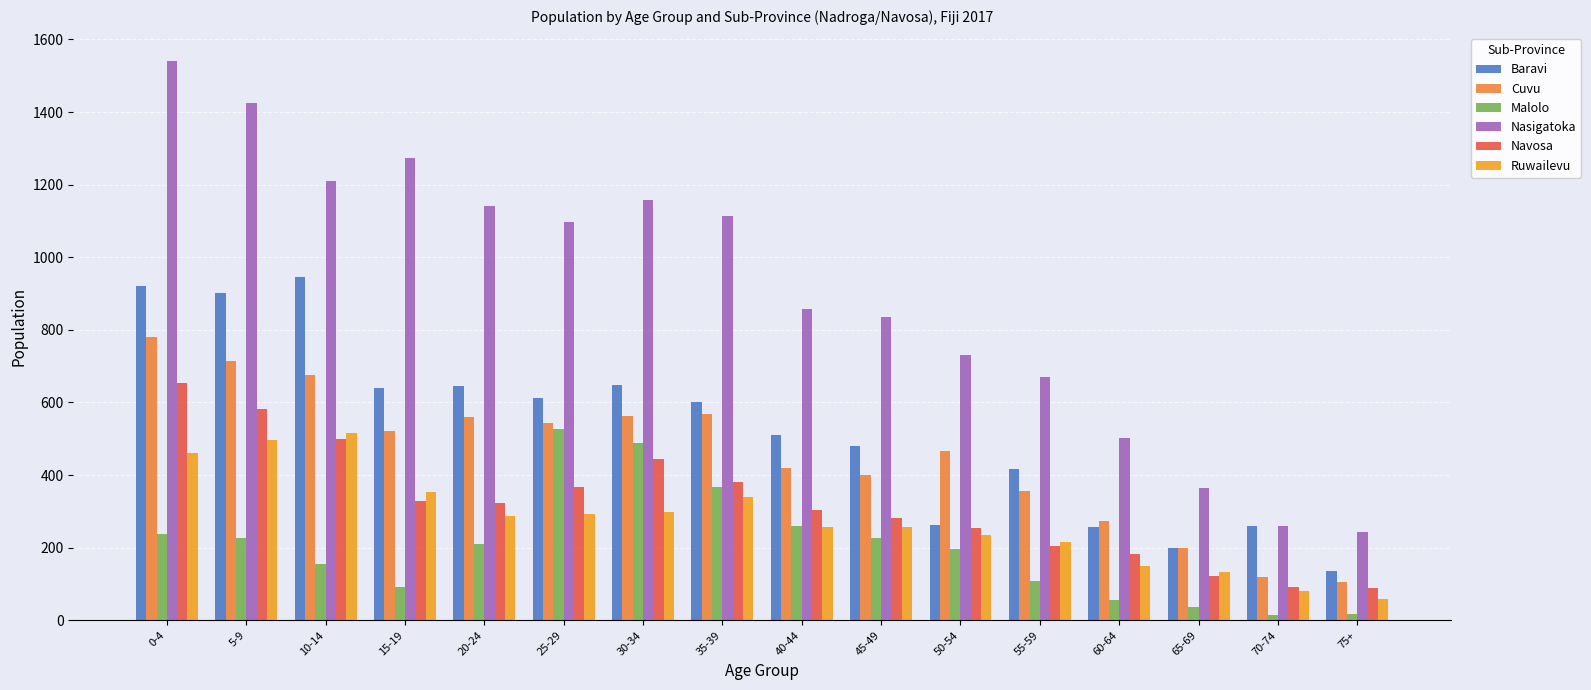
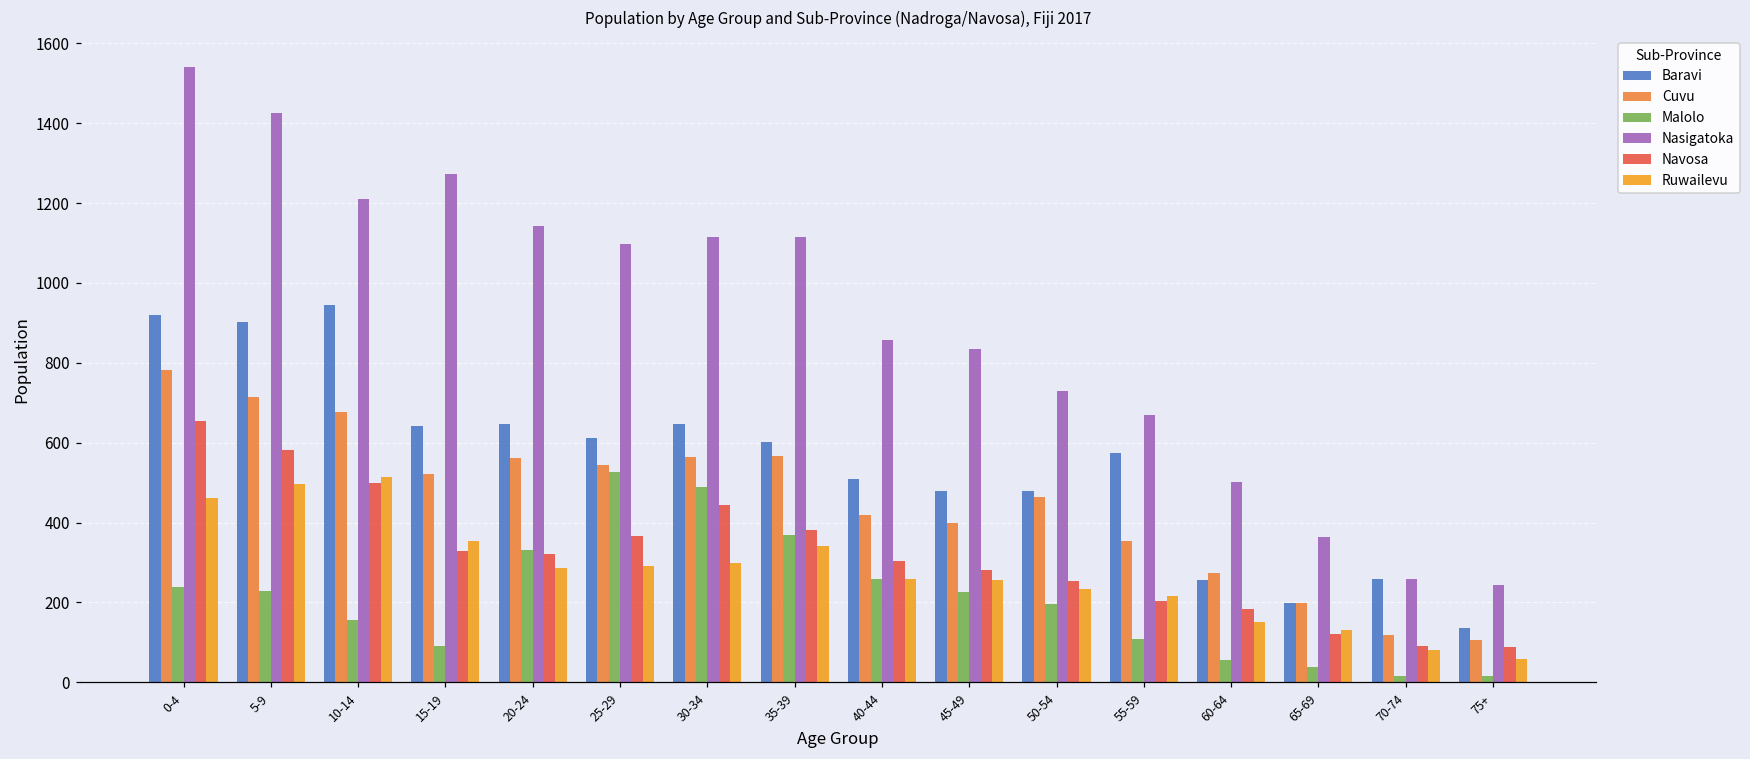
Malolo, 20-24: 210 -> 330
Nasigatoka, 30-34: 1160 -> 1120
Baravi, 50-54: 260 -> 480
Baravi, 55-59: 420 -> 580
